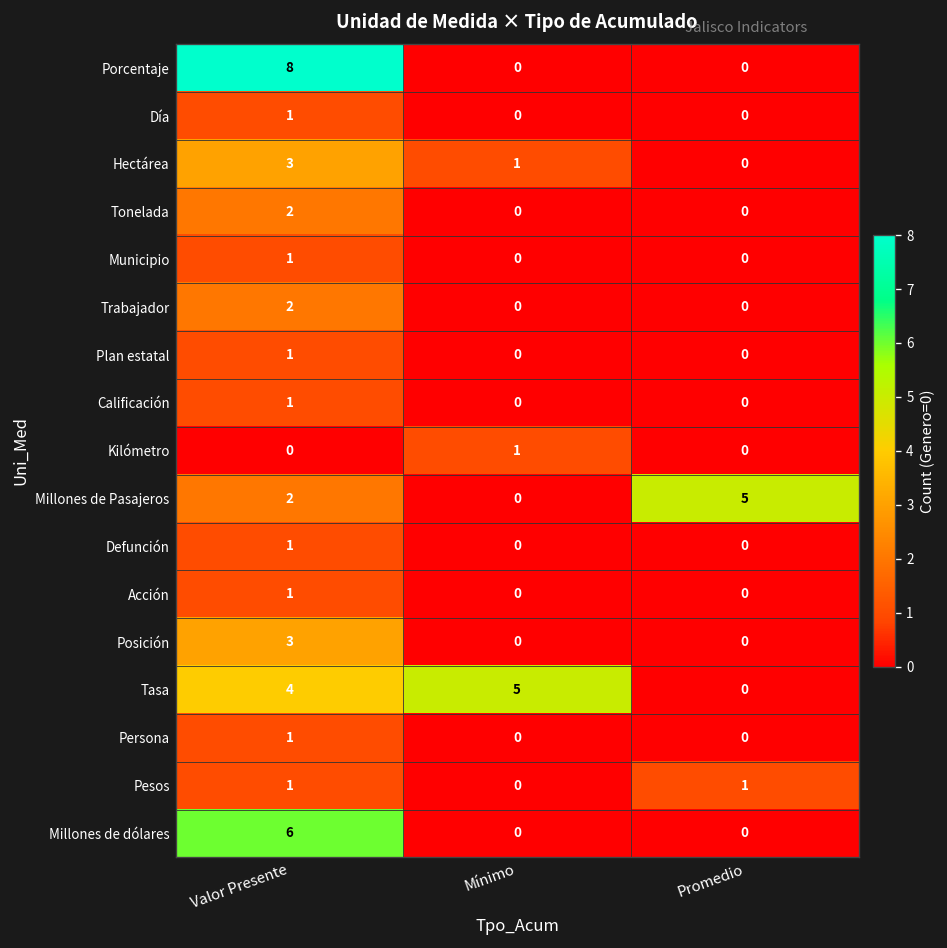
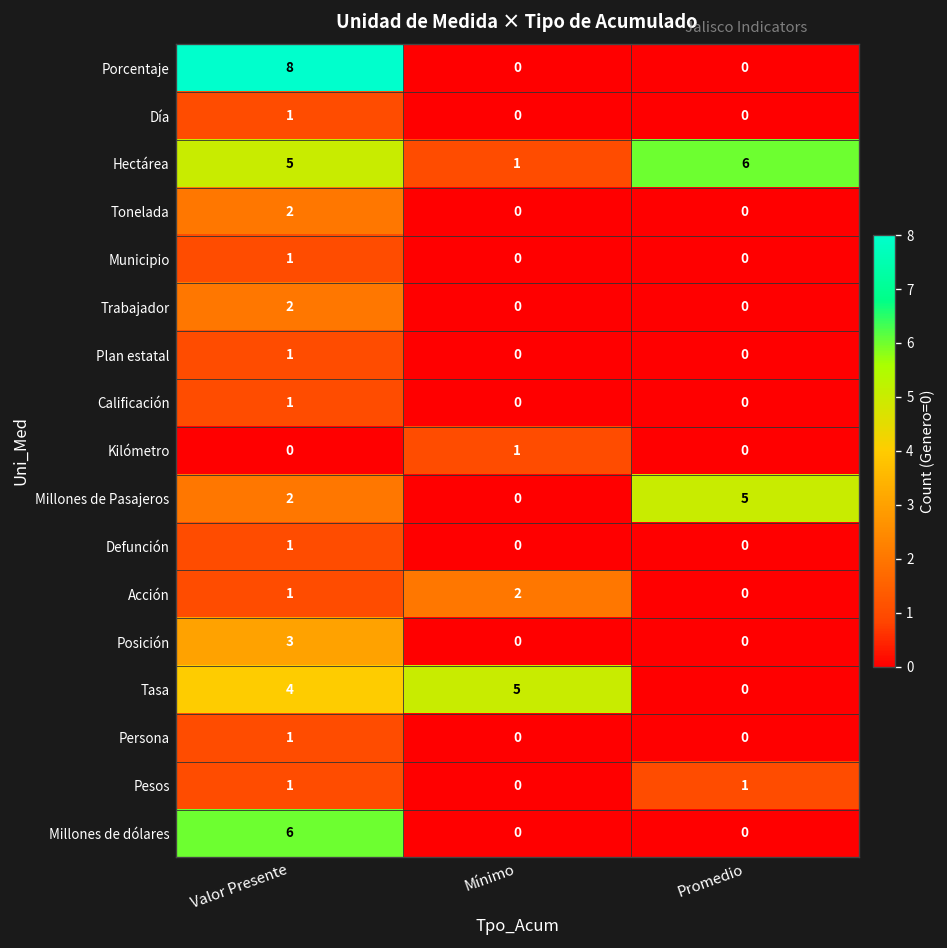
Hectárea, Valor Presente: 3 -> 5
Hectárea, Promedio: 0 -> 6
Acción, Mínimo: 0 -> 2
